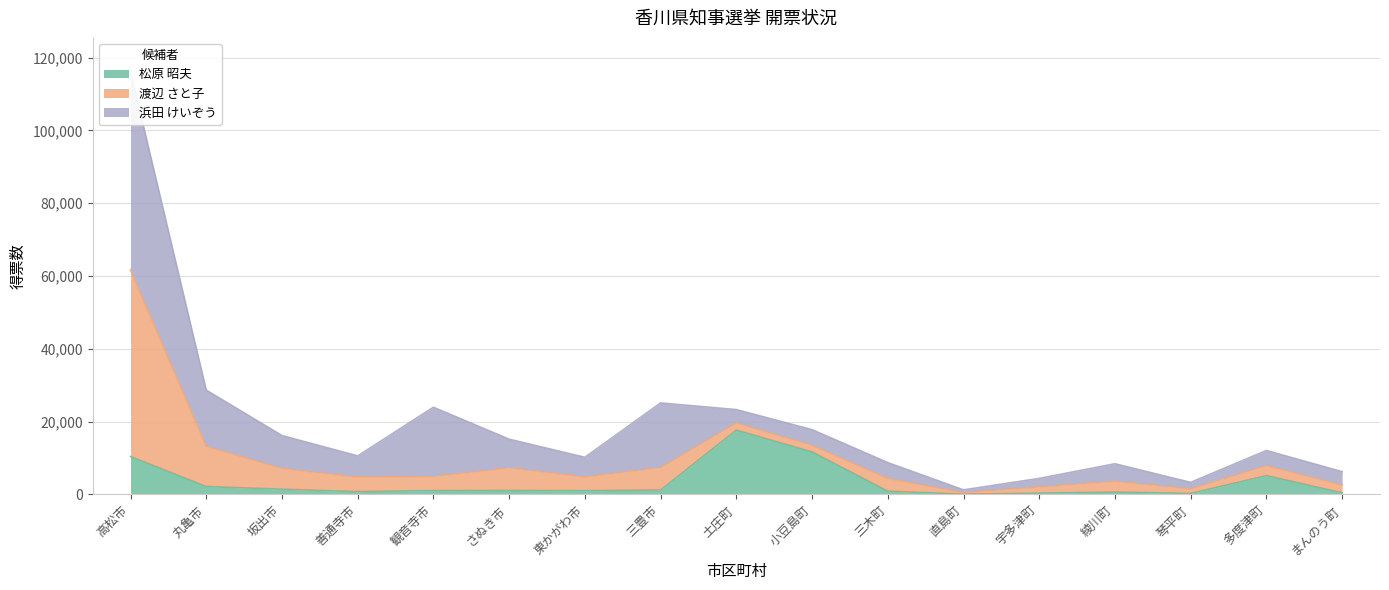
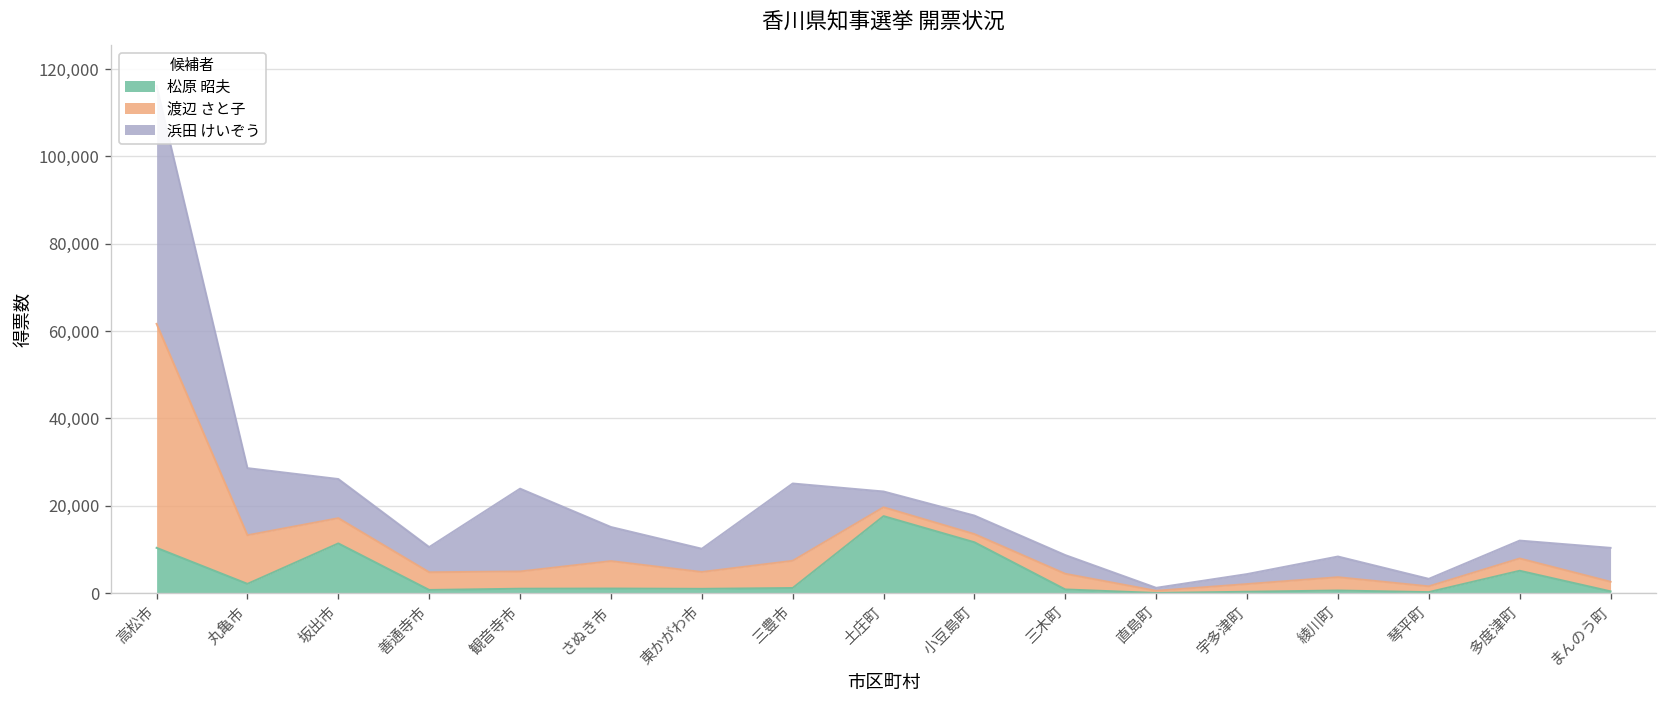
松原 昭夫, 坂出市: 1,000 -> 11,000
浜田 けいぞう, まんのう町: 4,000 -> 8,000
